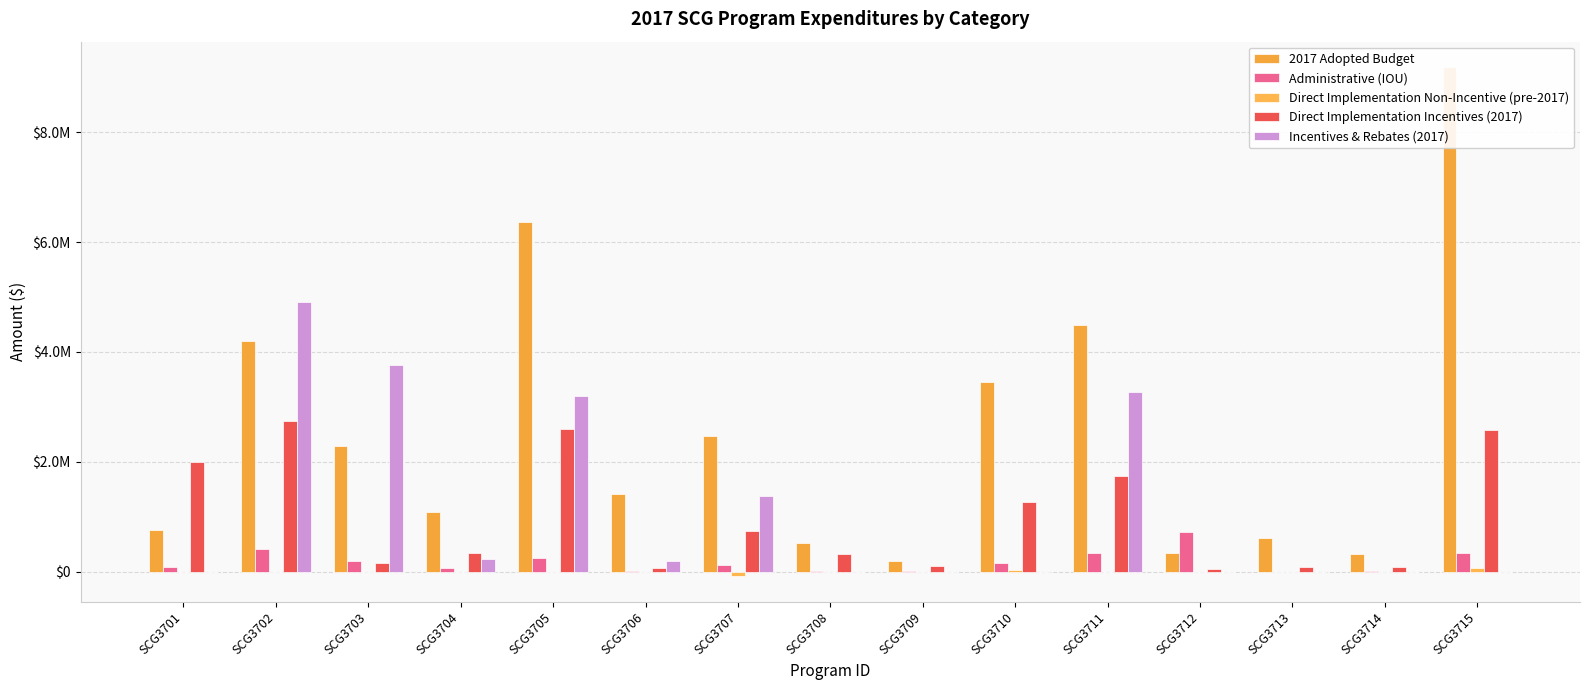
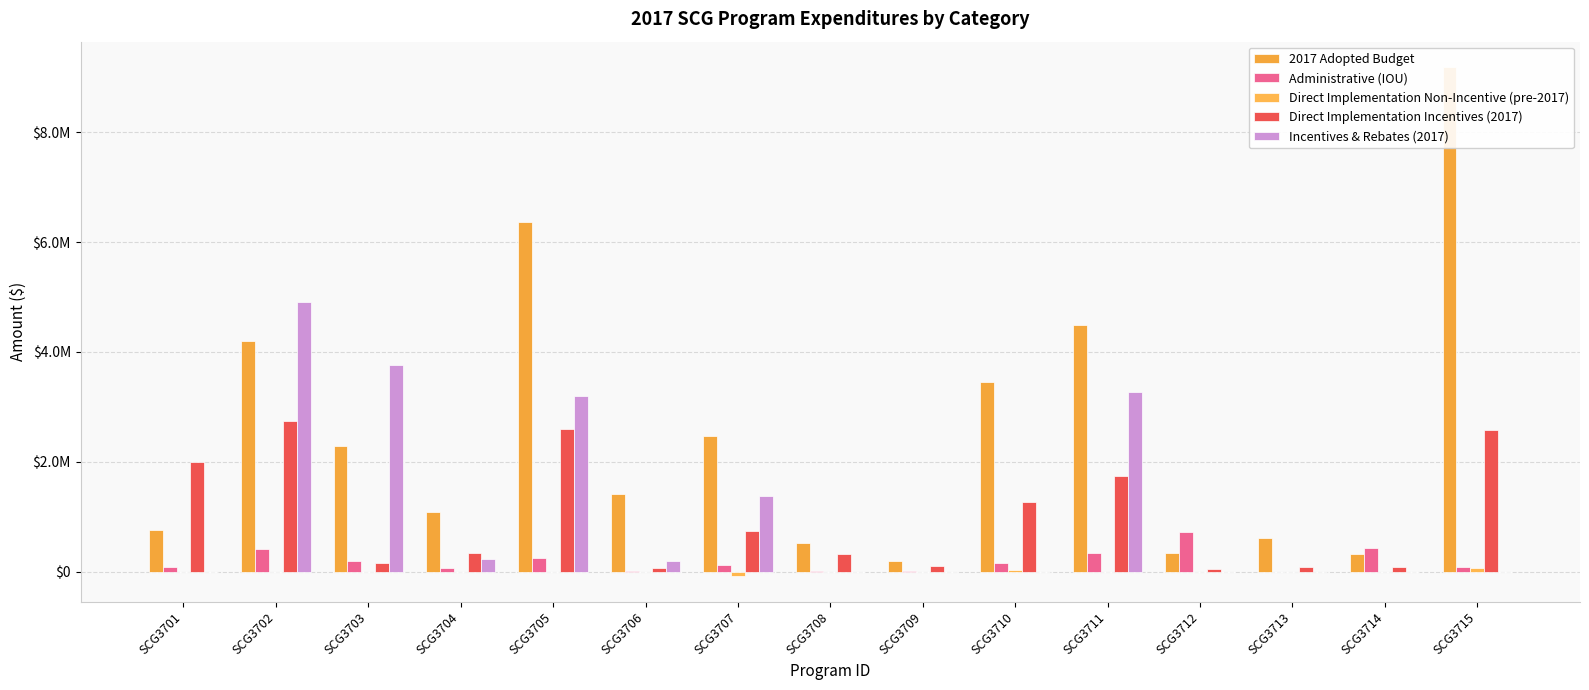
Administrative (IOU), SCG3714: $0 -> $400000
Administrative (IOU), SCG3715: $300000 -> $100000
